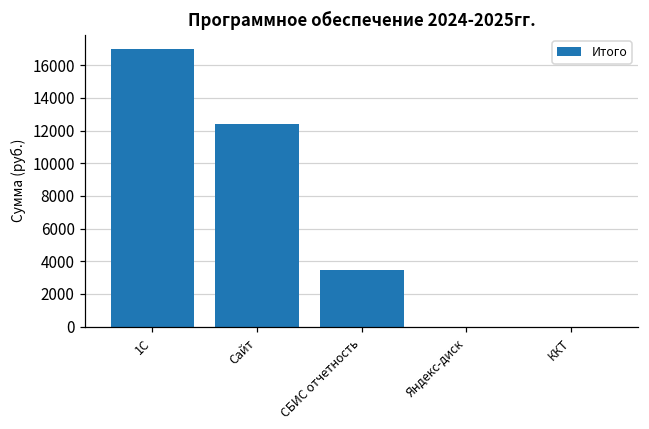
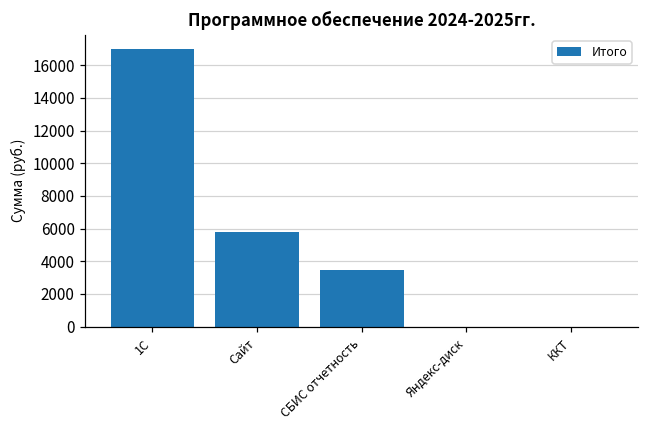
Сайт: 12400 -> 5800
